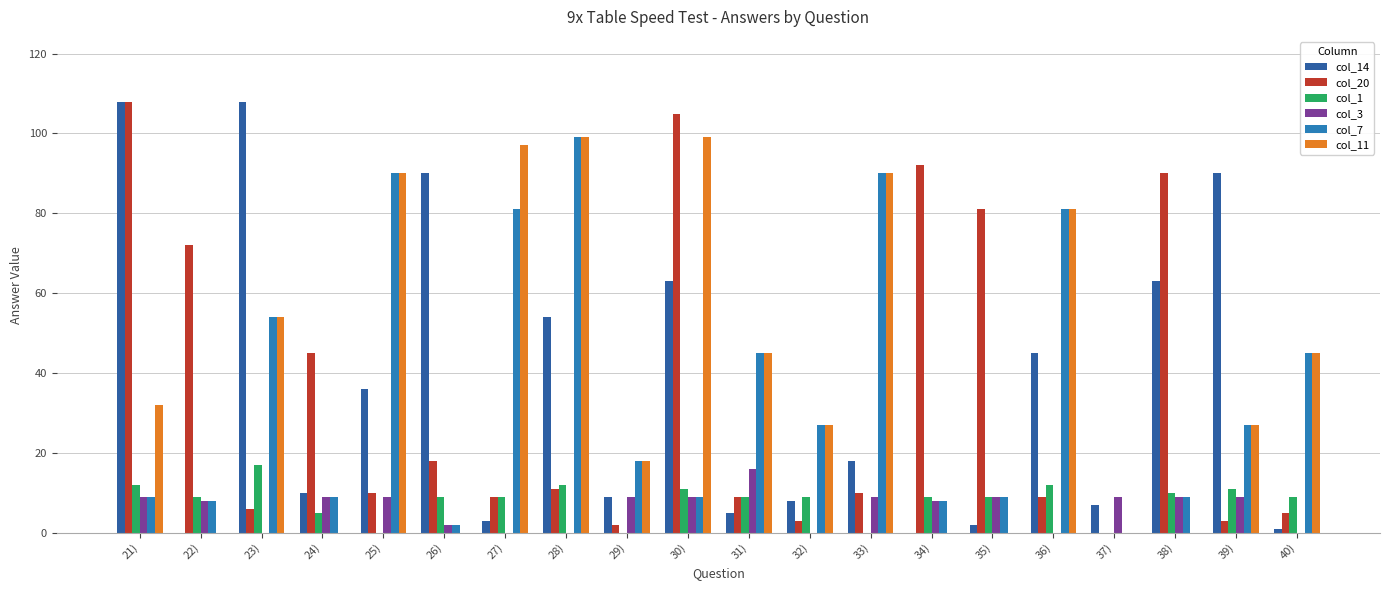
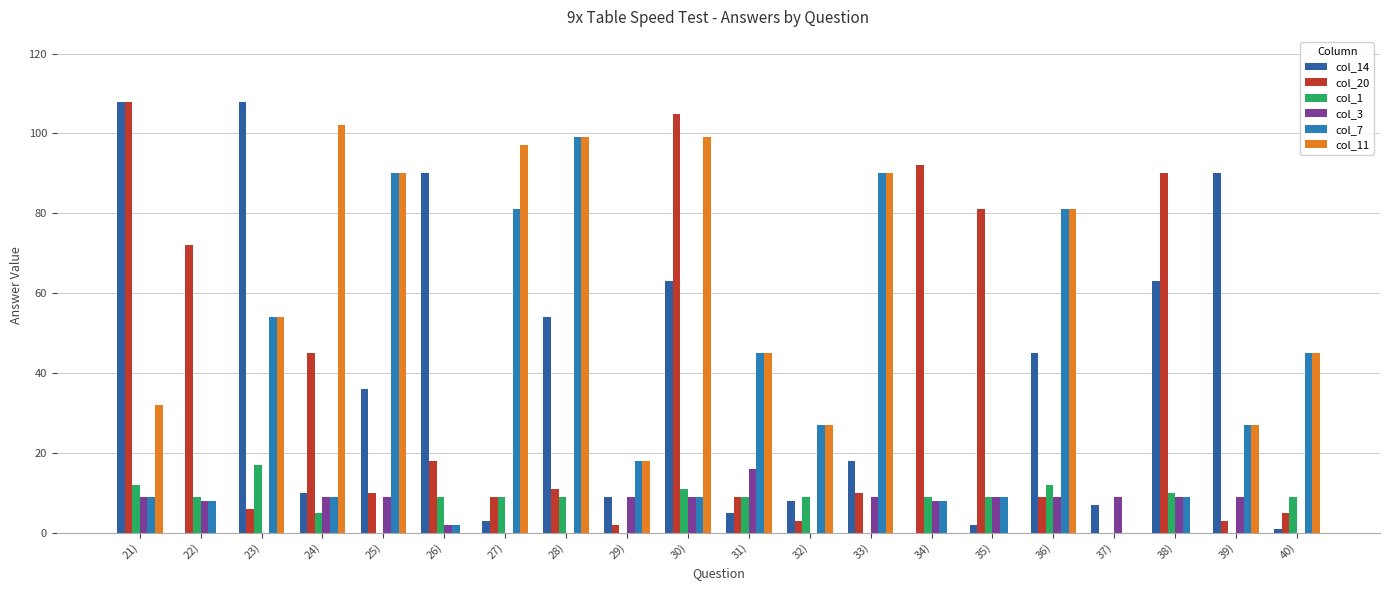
col_11, 24): 0 -> 102
col_1, 28): 12 -> 9
col_3, 36): 0 -> 9
col_1, 39): 11 -> 0
